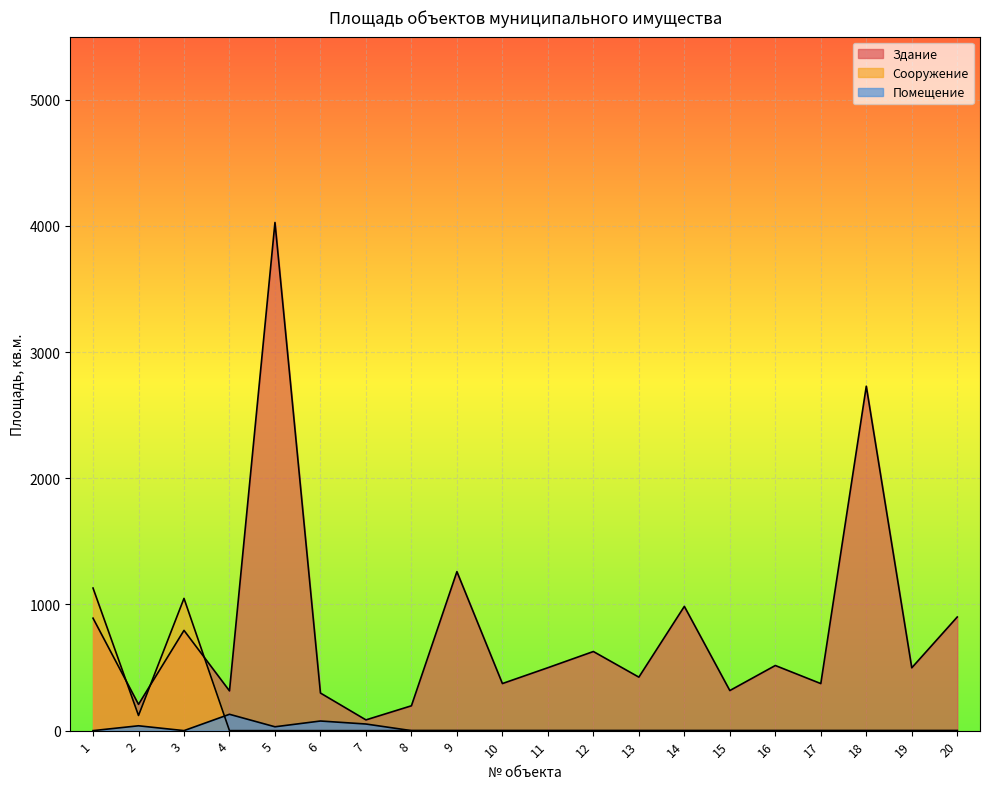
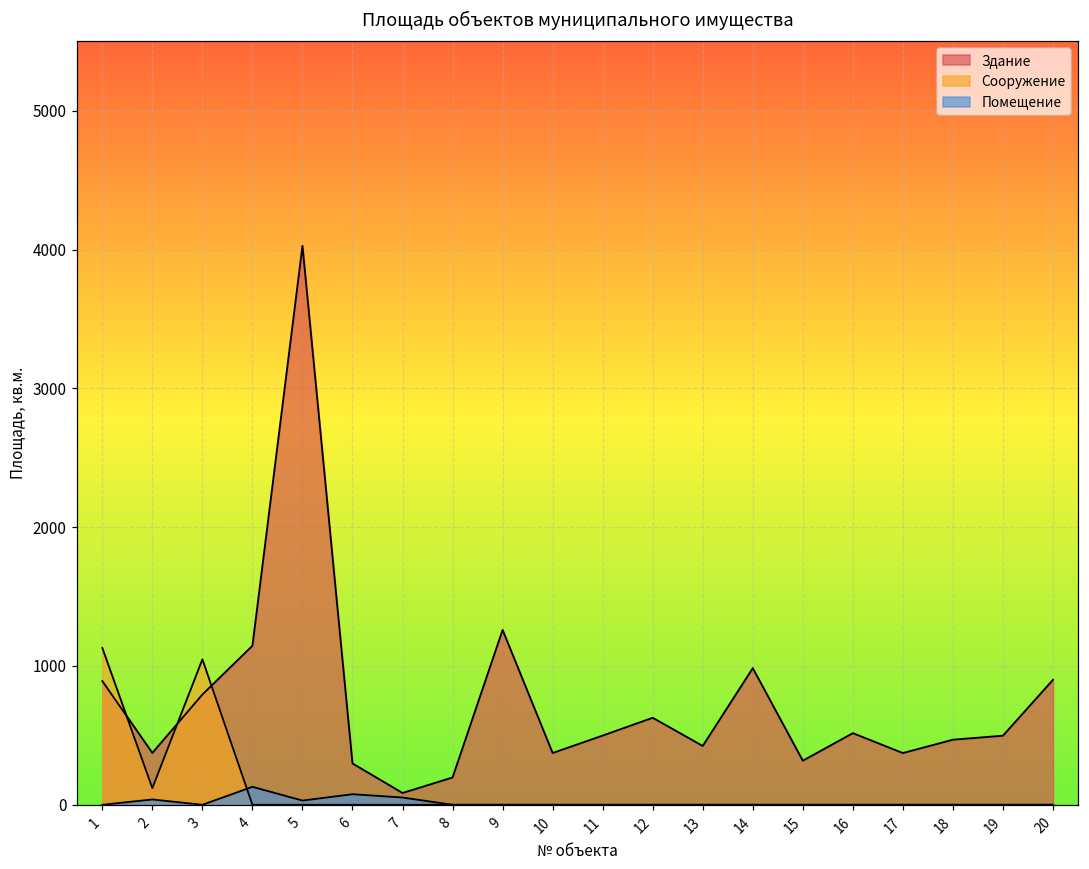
Здание, 2: 210 -> 370
Здание, 4: 320 -> 1150
Здание, 18: 2730 -> 470
